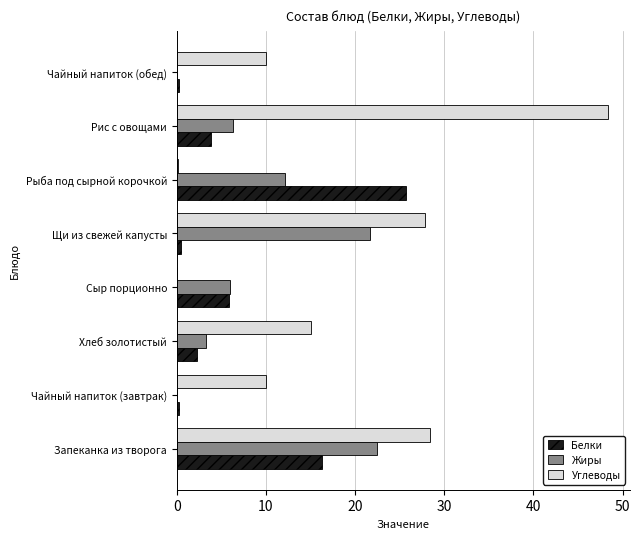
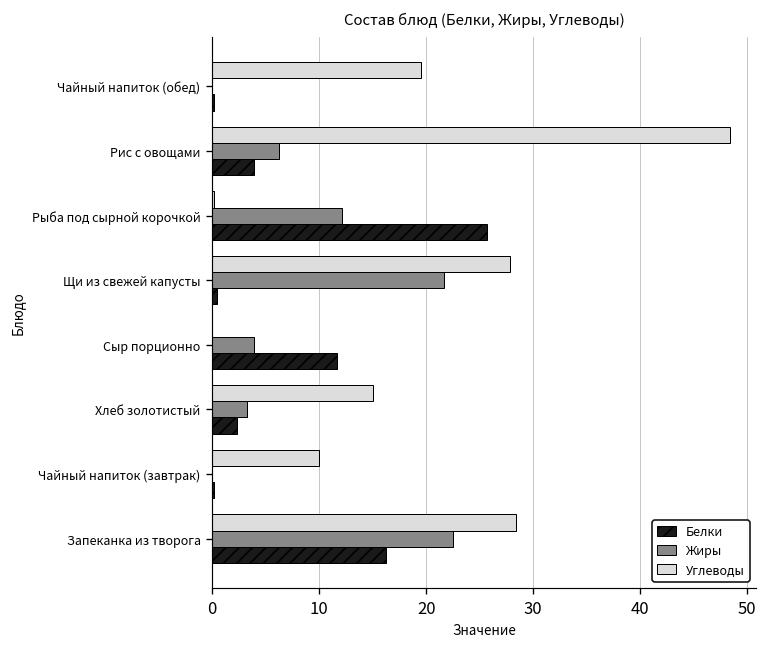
Углеводы, Чайный напиток (обед): 10 -> 20
Жиры, Сыр порционно: 6 -> 4
Белки, Сыр порционно: 6 -> 12
